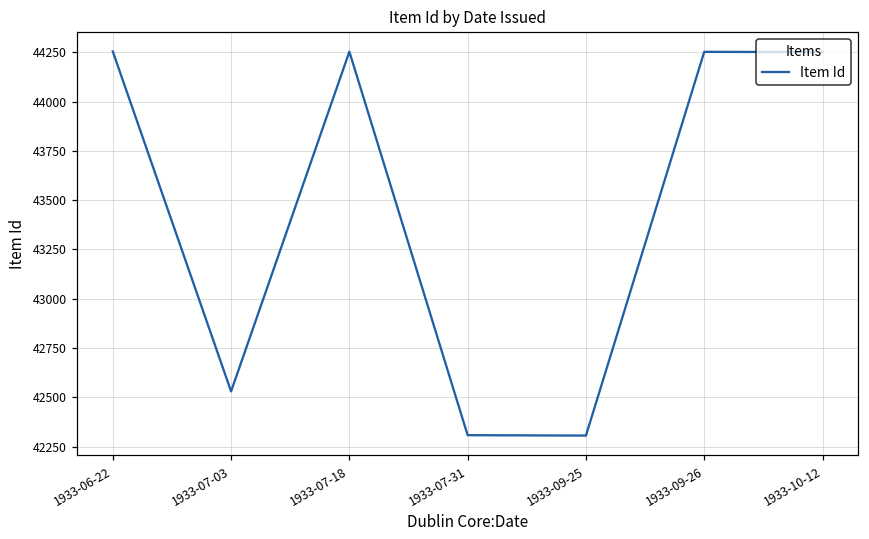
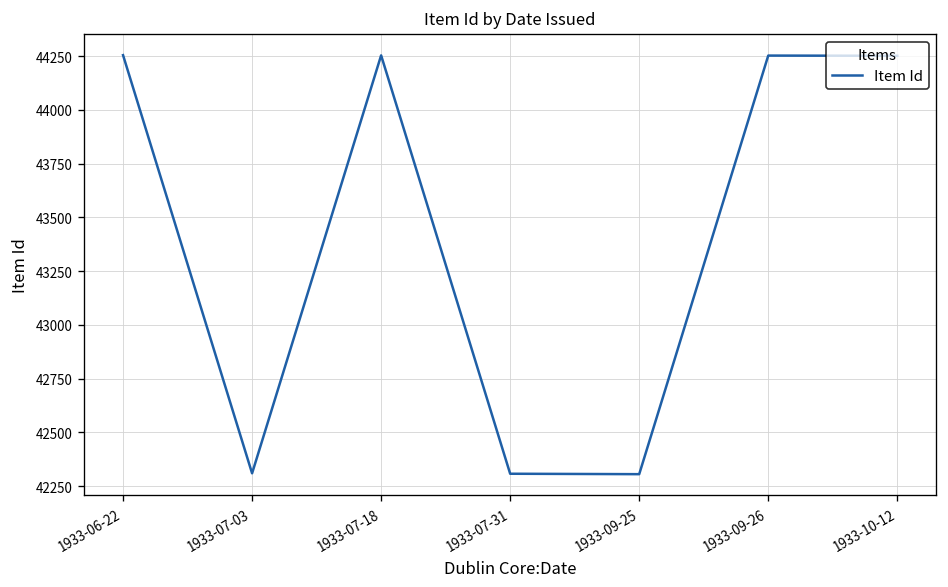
1933-07-03: 42530 -> 42310
